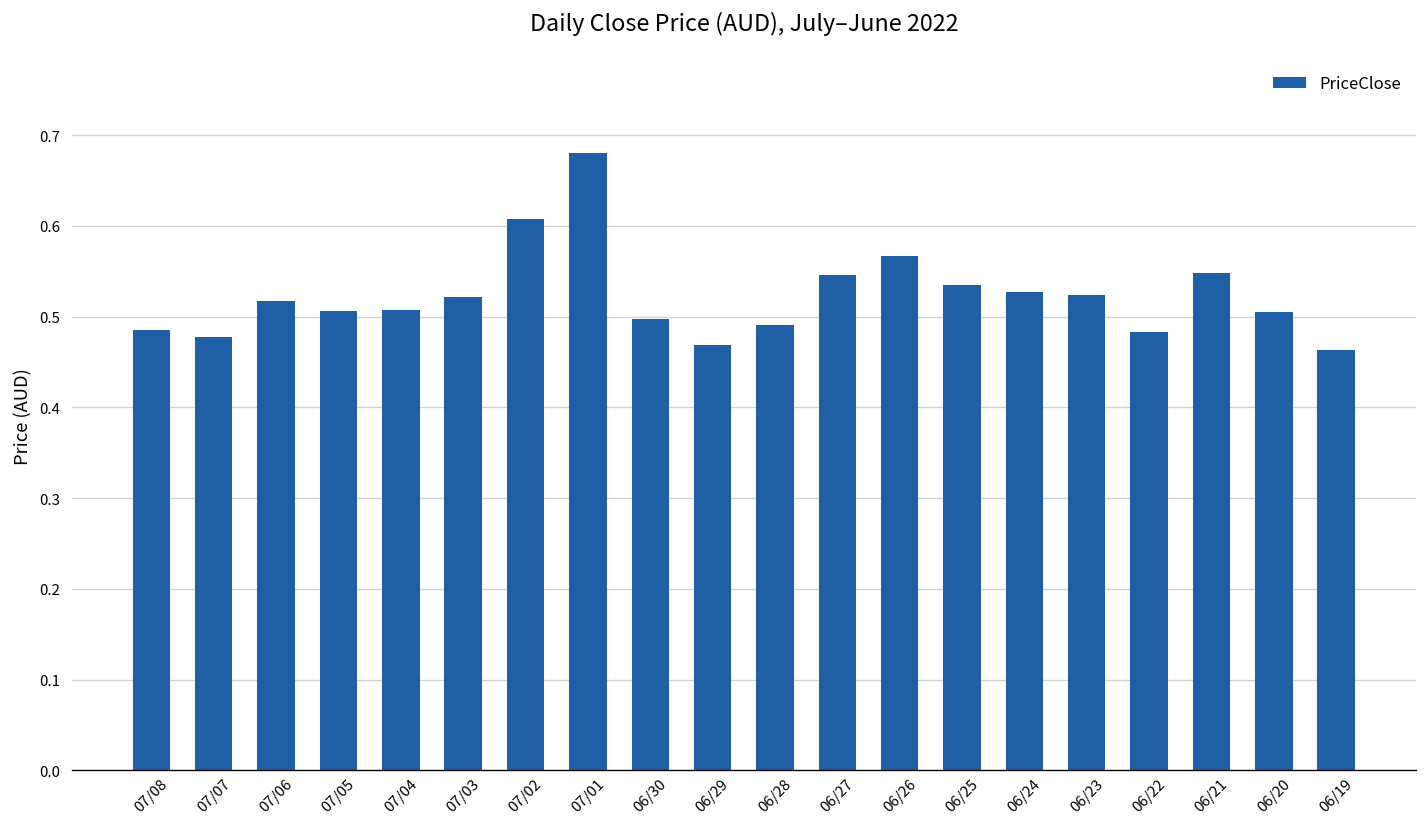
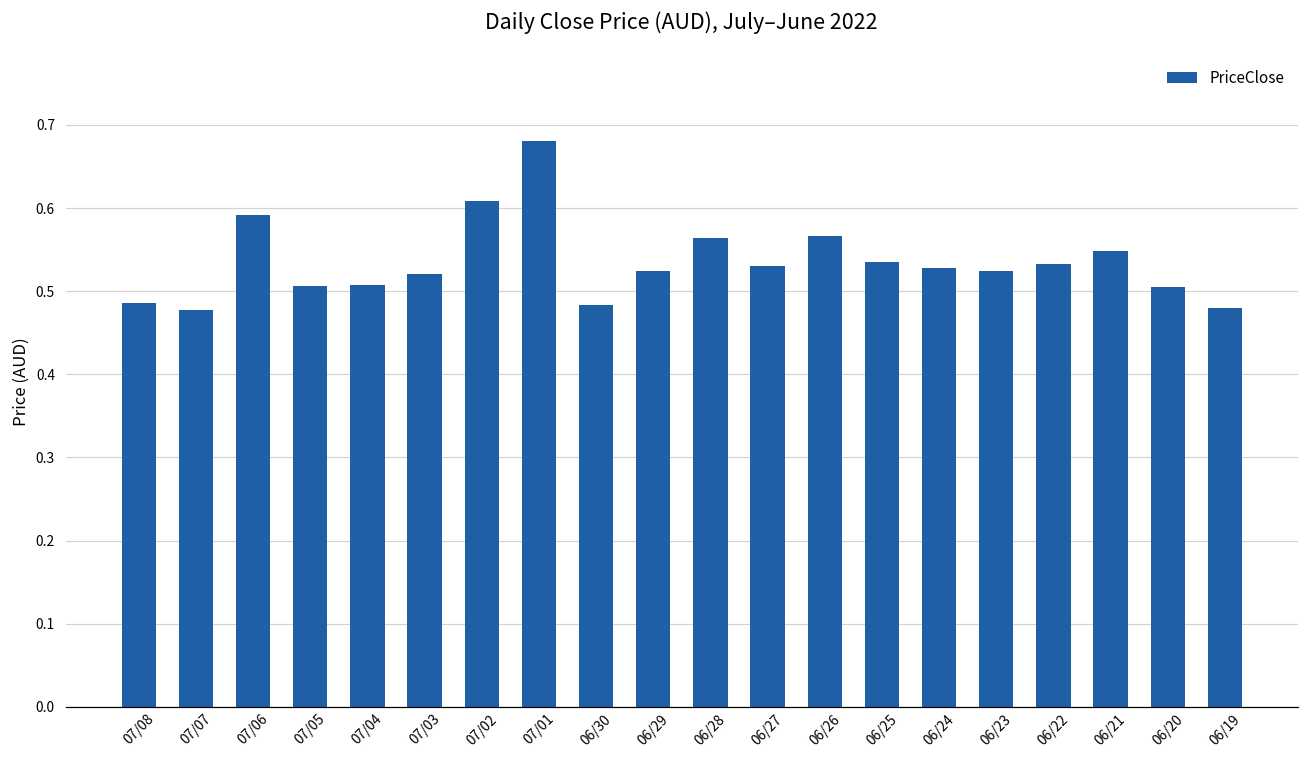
07/06: 0.52 -> 0.59
06/30: 0.50 -> 0.48
06/29: 0.47 -> 0.52
06/28: 0.49 -> 0.56
06/27: 0.55 -> 0.53
06/22: 0.48 -> 0.53
06/19: 0.46 -> 0.48
